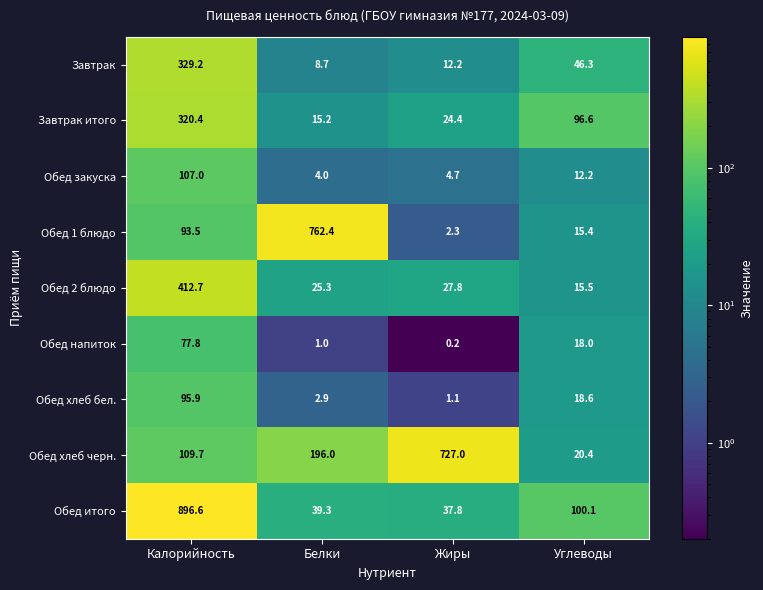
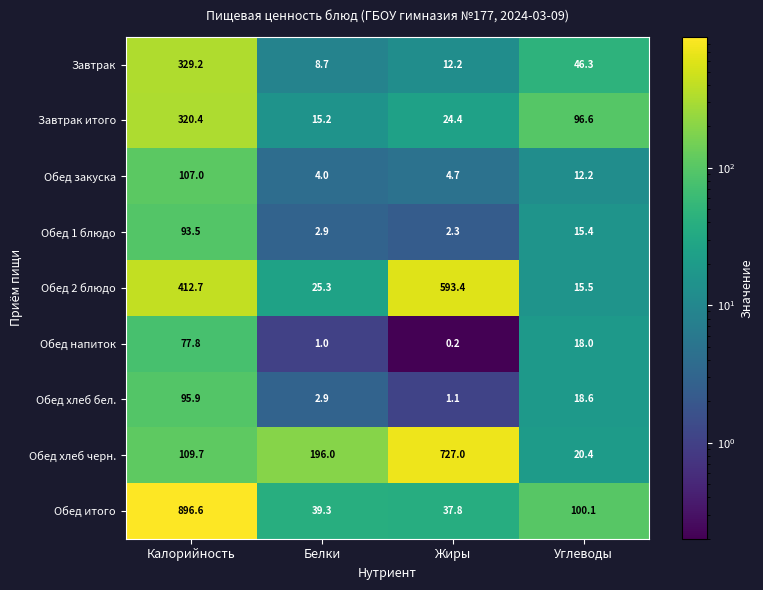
Обед 1 блюдо, Белки: 762.4 -> 2.9
Обед 2 блюдо, Жиры: 27.8 -> 593.4
